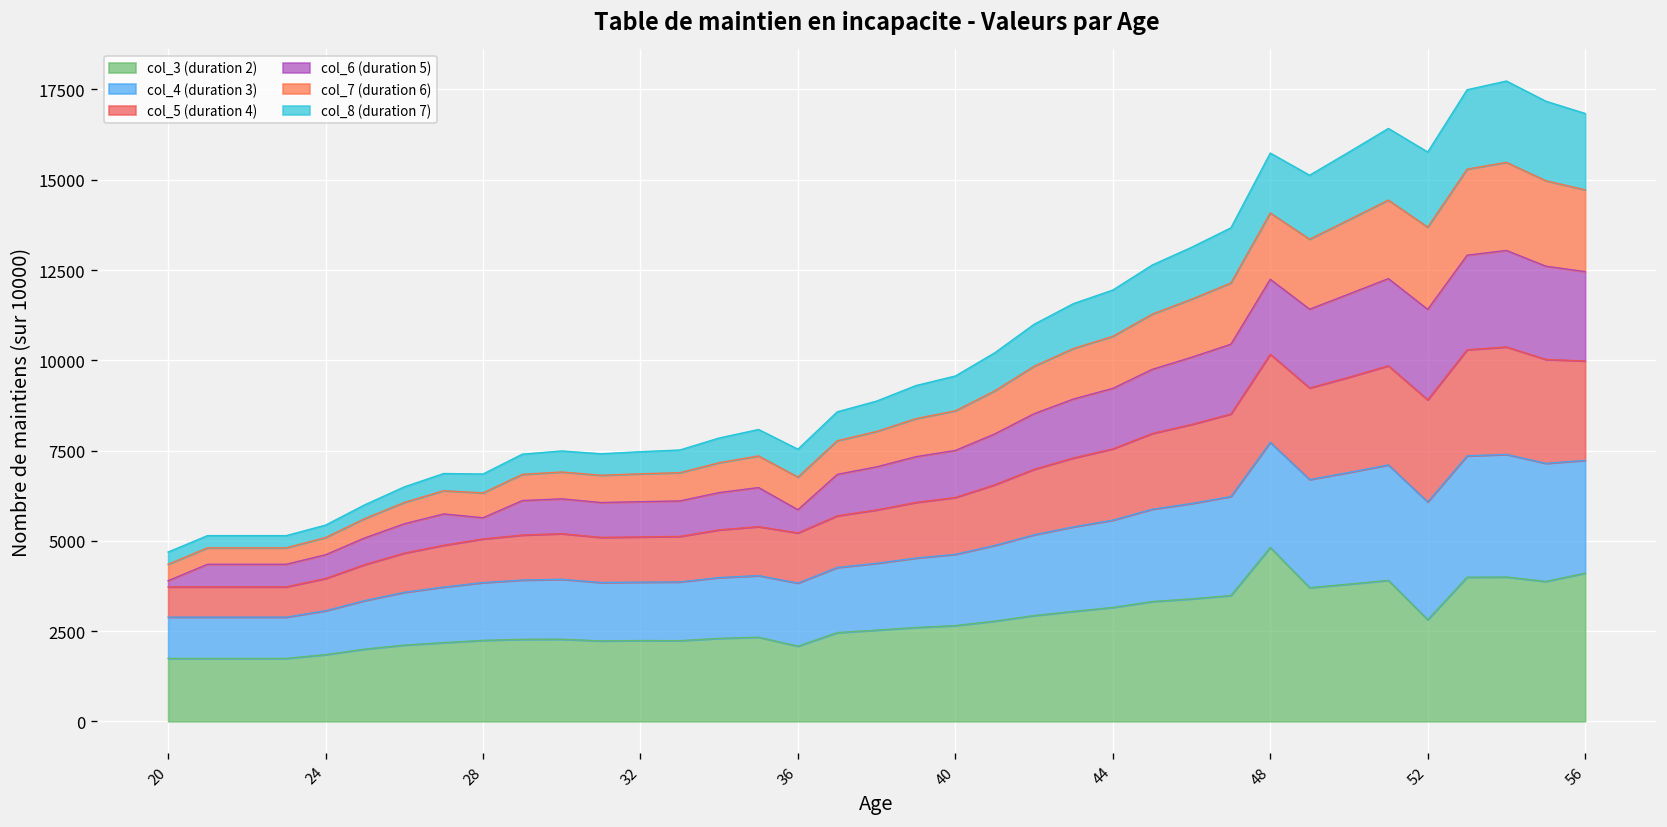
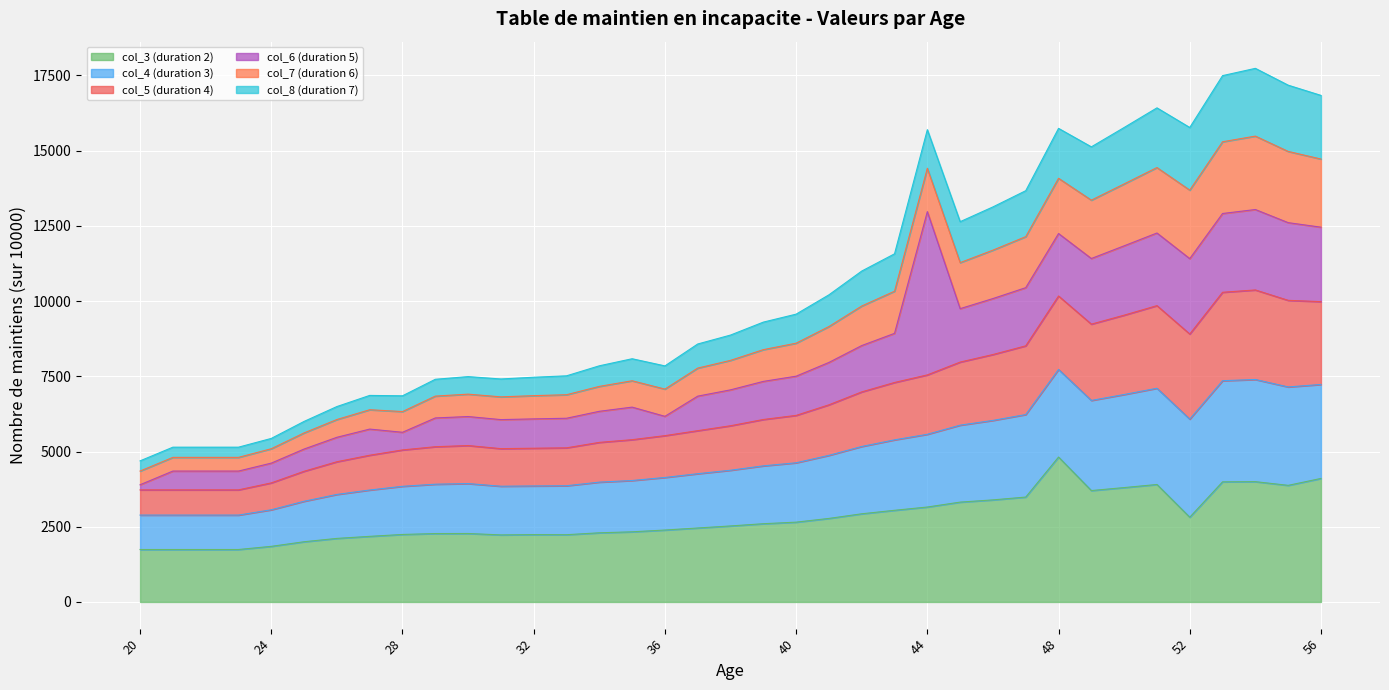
col_3 (duration 2), 36: 2100 -> 2400
col_6 (duration 5), 44: 1700 -> 5400
